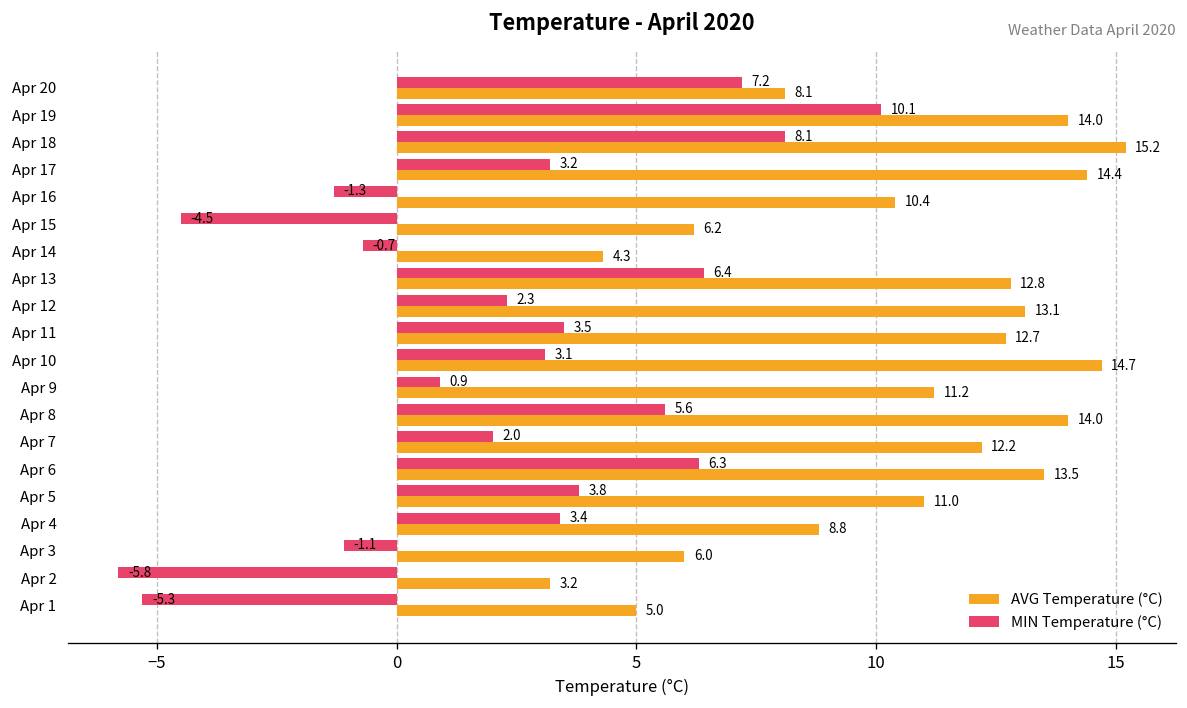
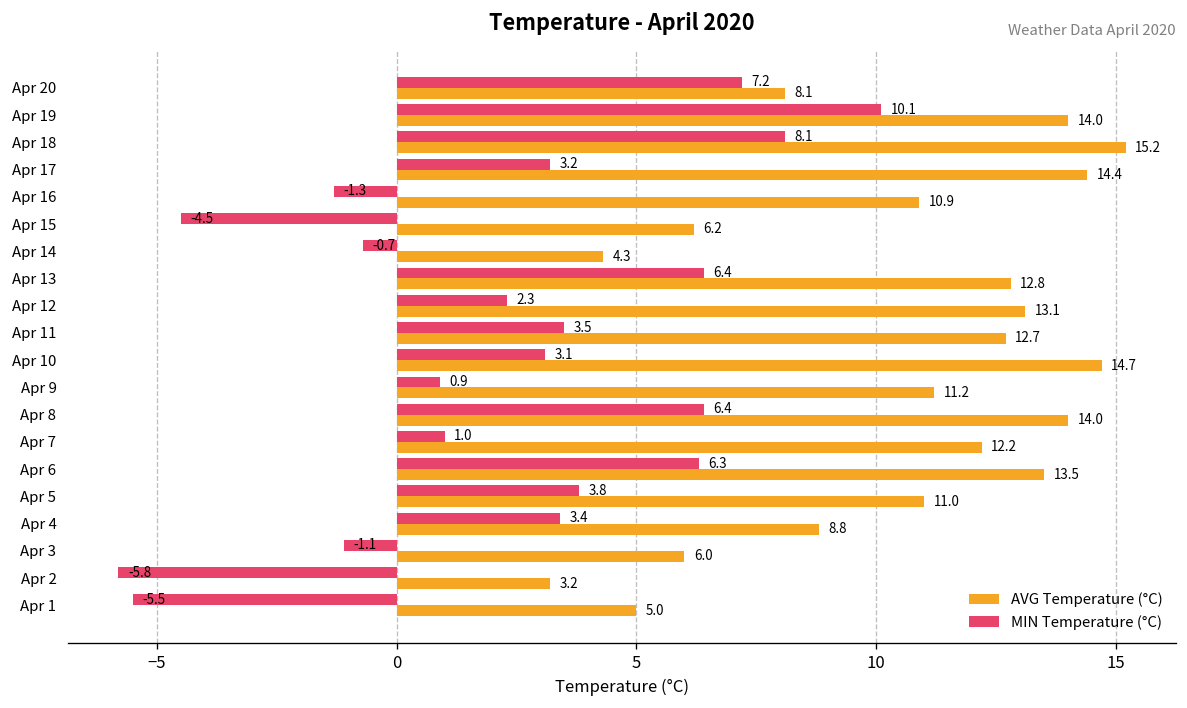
AVG Temperature (°C), Apr 16: 10.4 -> 10.9
MIN Temperature (°C), Apr 8: 5.6 -> 6.4
MIN Temperature (°C), Apr 7: 2.0 -> 1.0
MIN Temperature (°C), Apr 1: -5.3 -> -5.5
